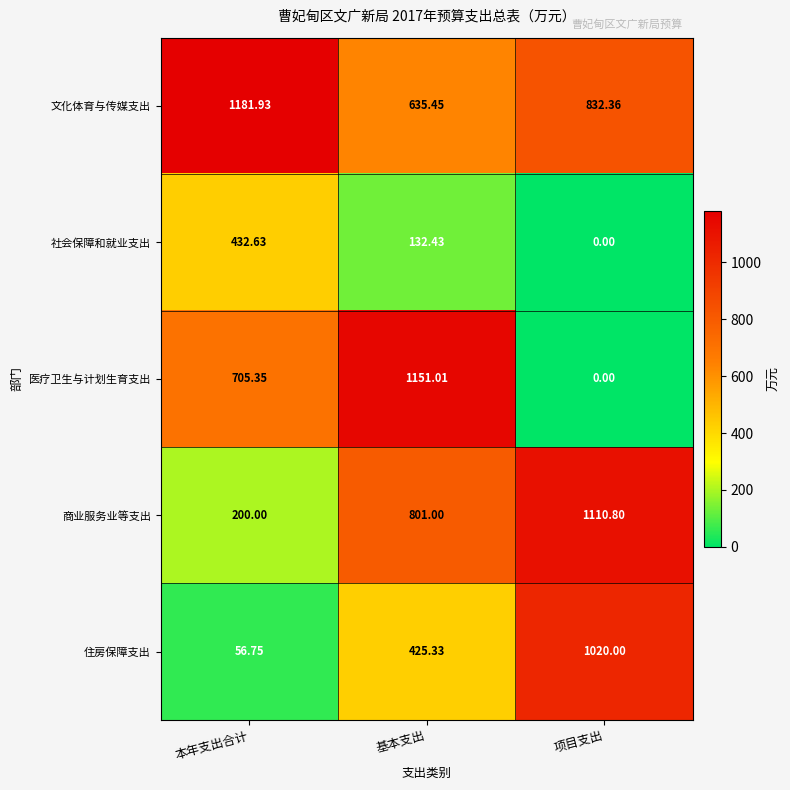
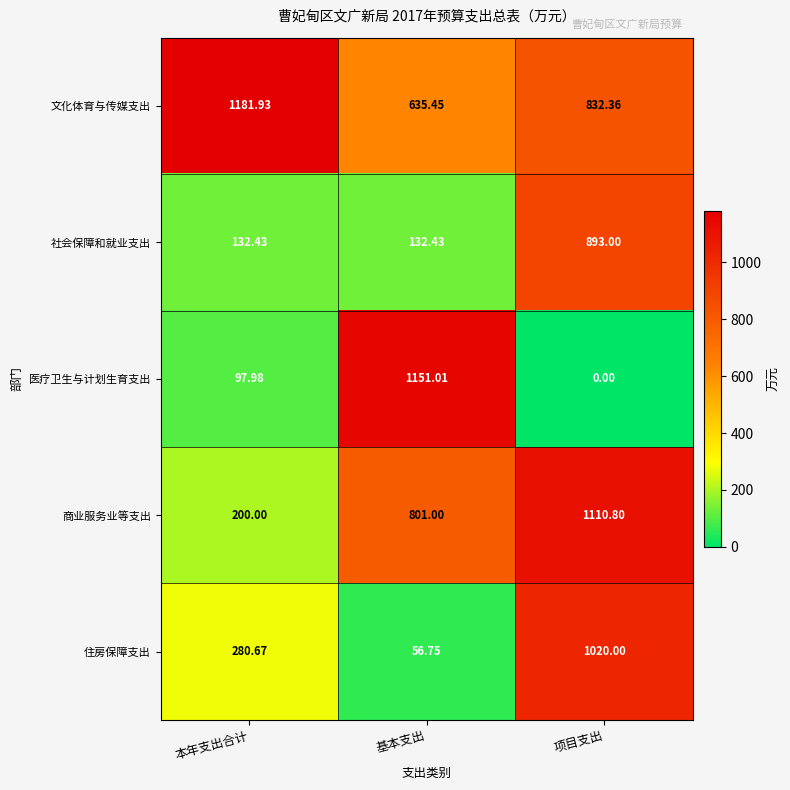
社会保障和就业支出, 本年支出合计: 432.63 -> 132.43
社会保障和就业支出, 项目支出: 0.00 -> 893.00
医疗卫生与计划生育支出, 本年支出合计: 705.35 -> 97.98
住房保障支出, 本年支出合计: 56.75 -> 280.67
住房保障支出, 基本支出: 425.33 -> 56.75
